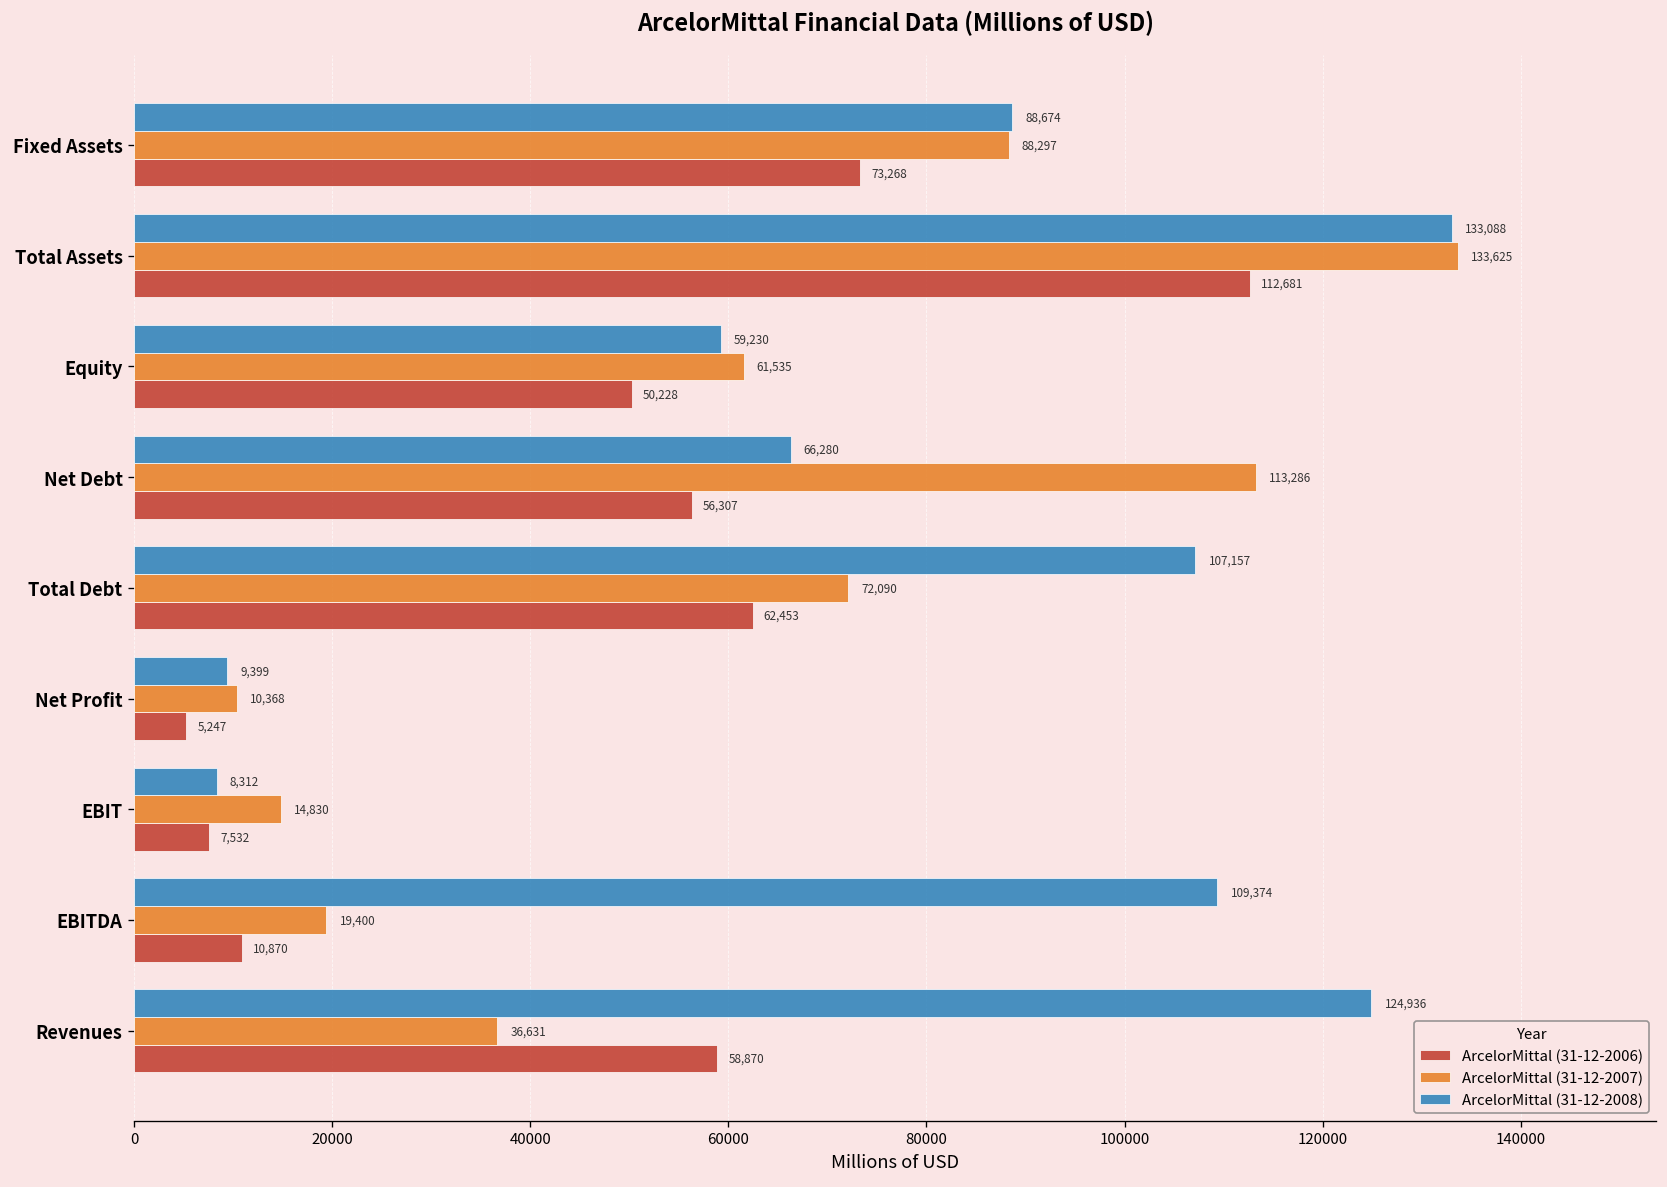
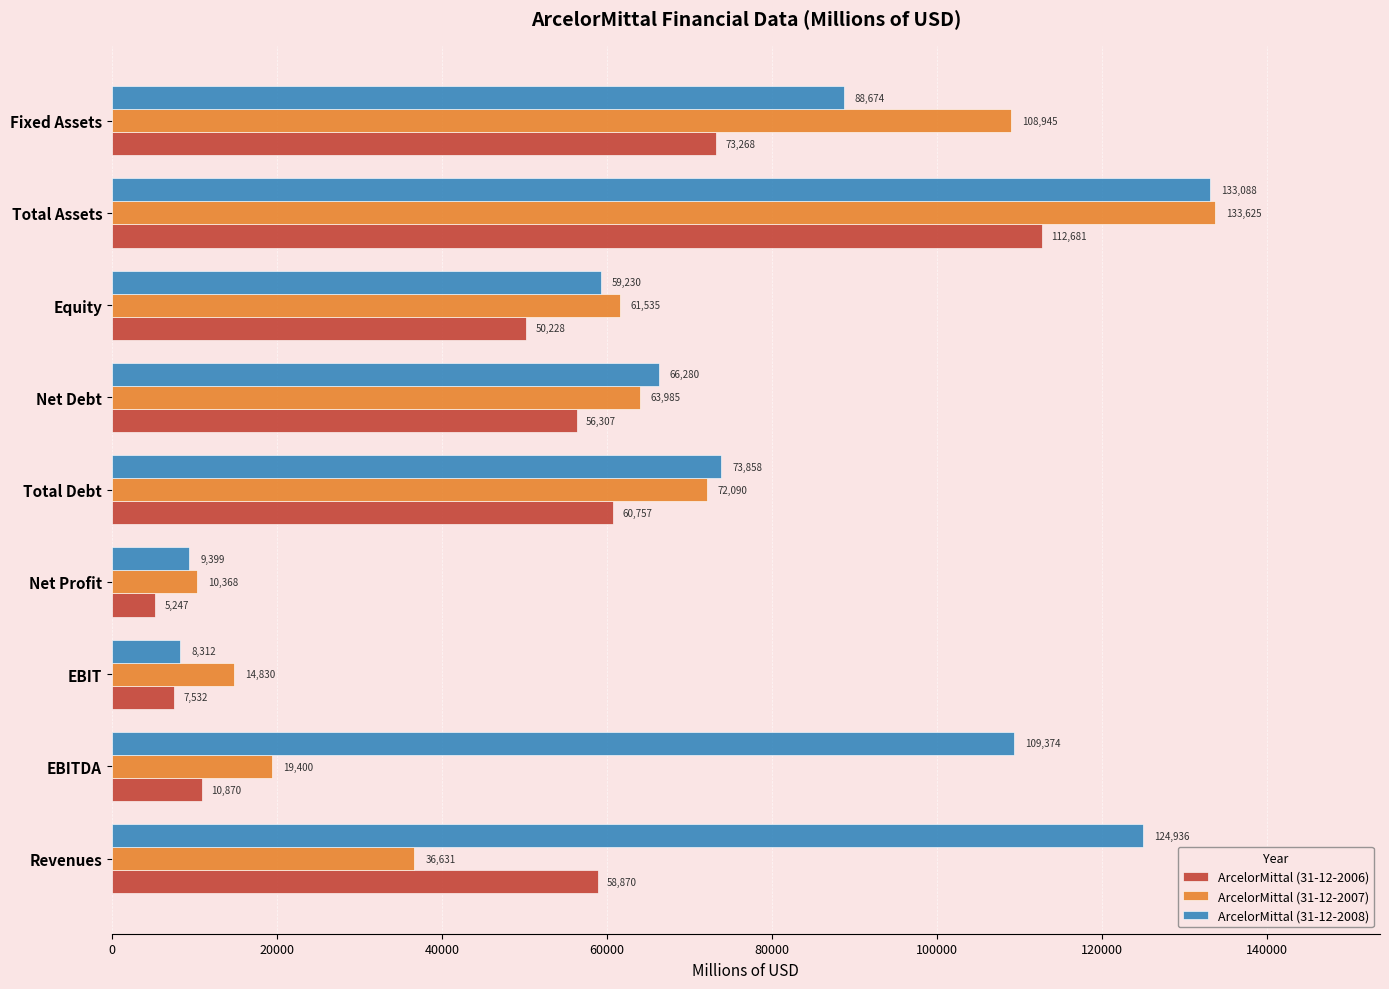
ArcelorMittal (31-12-2007), Fixed Assets: 88,297 -> 108,945
ArcelorMittal (31-12-2007), Net Debt: 113,286 -> 63,985
ArcelorMittal (31-12-2008), Total Debt: 107,157 -> 73,858
ArcelorMittal (31-12-2006), Total Debt: 62,453 -> 60,757
